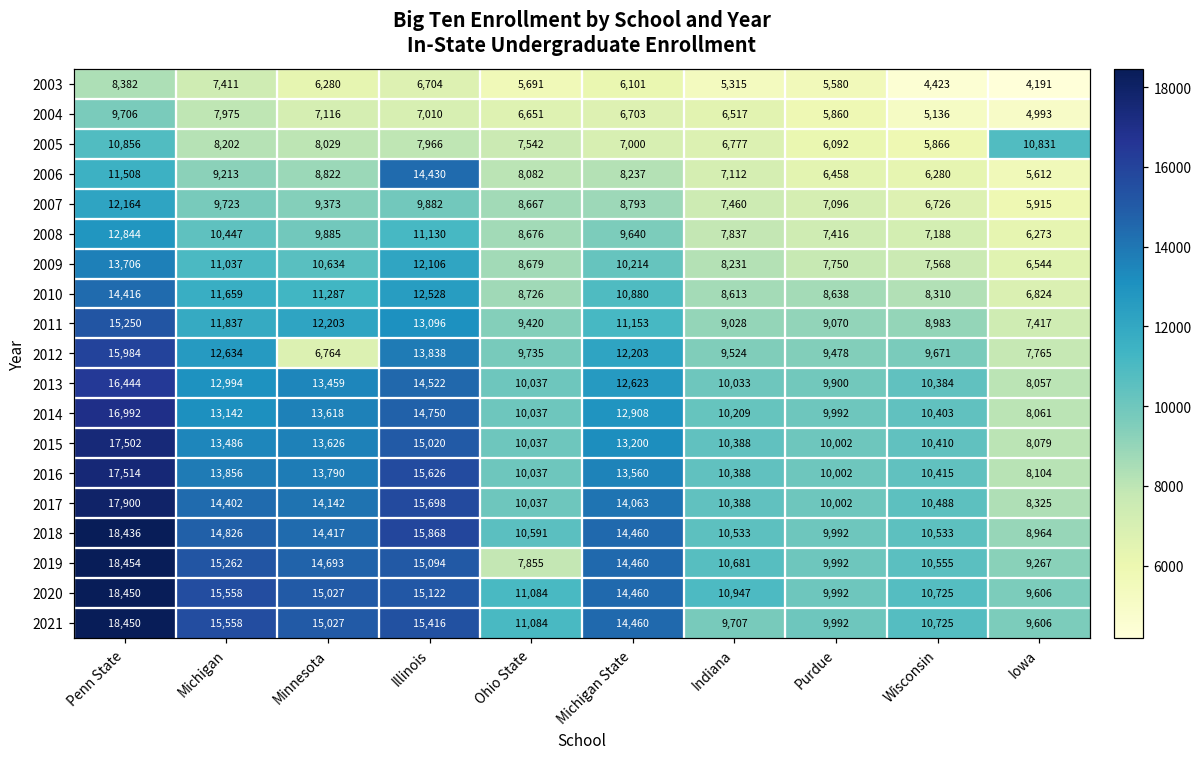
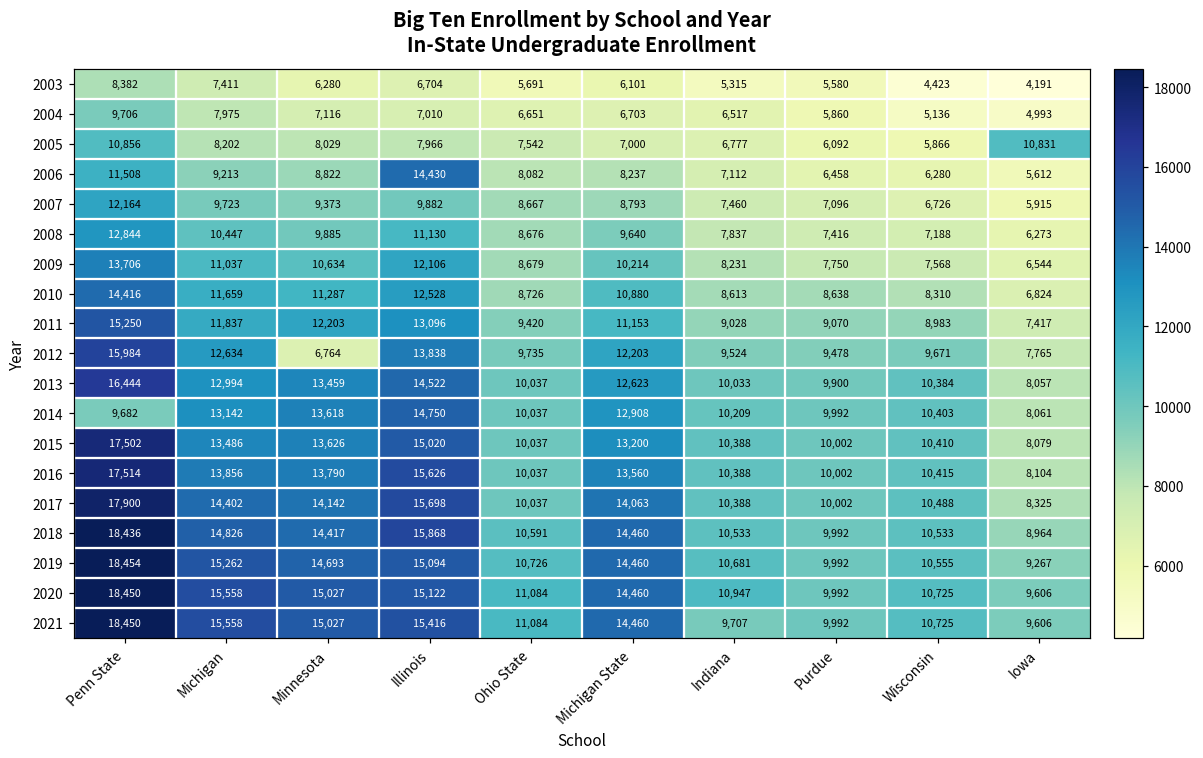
2014, Penn State: 16,992 -> 9,682
2019, Ohio State: 7,855 -> 10,726
